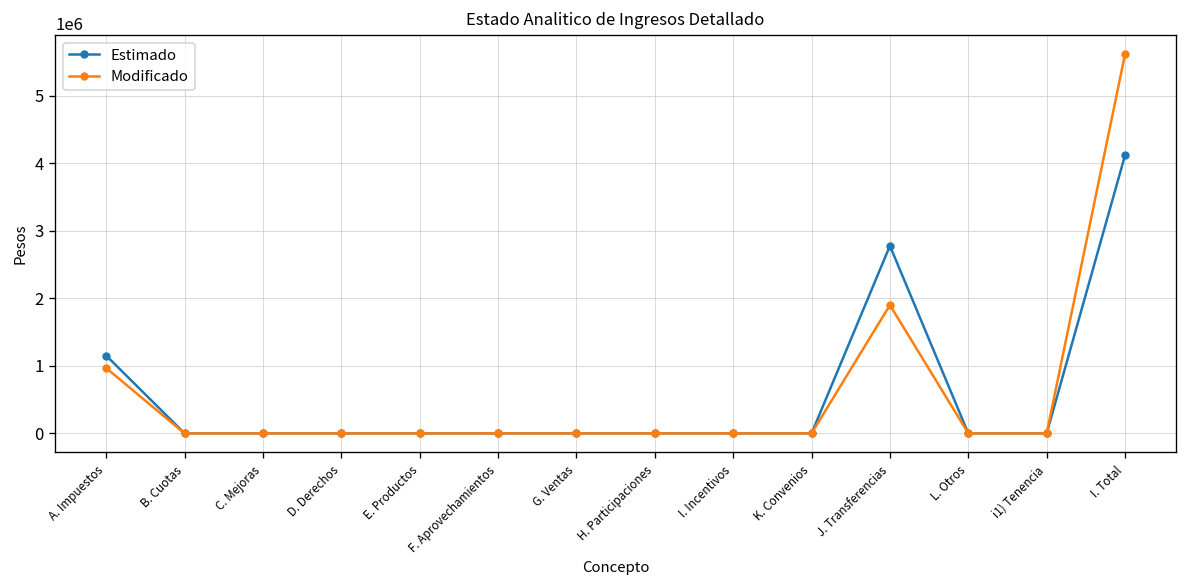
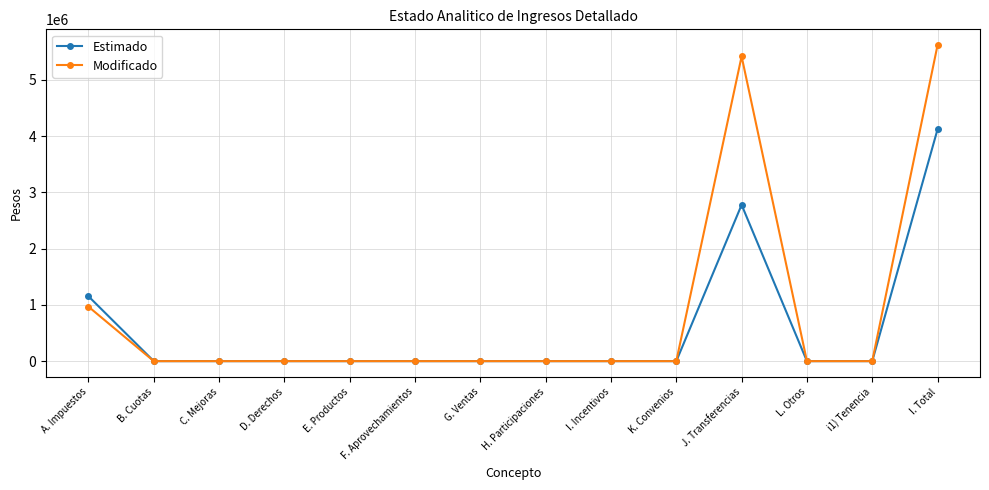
Modificado, J. Transferencias: 1900000 -> 5400000
